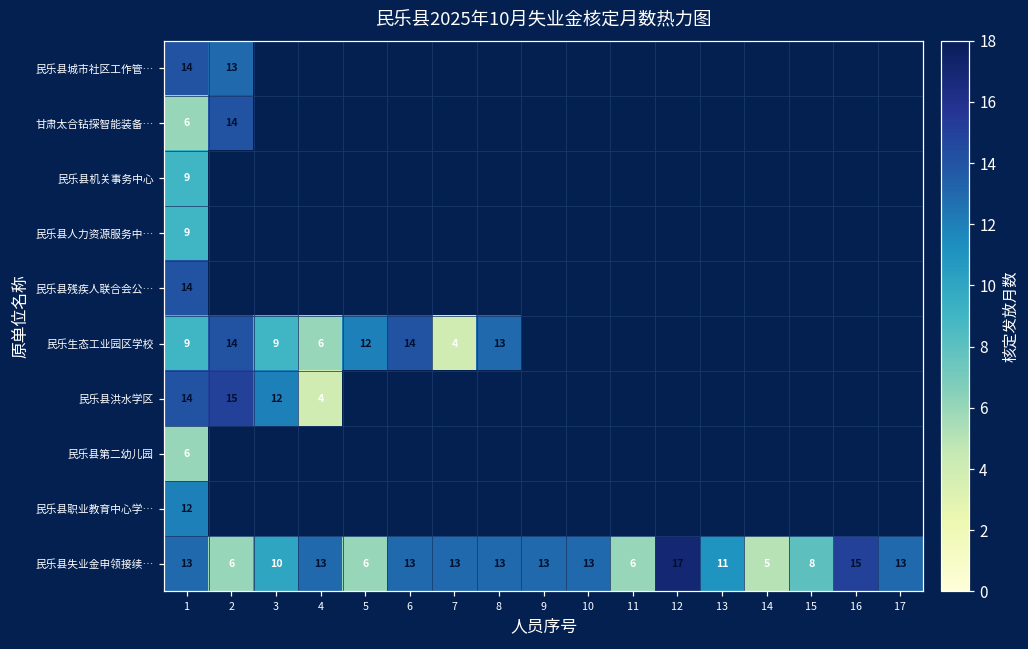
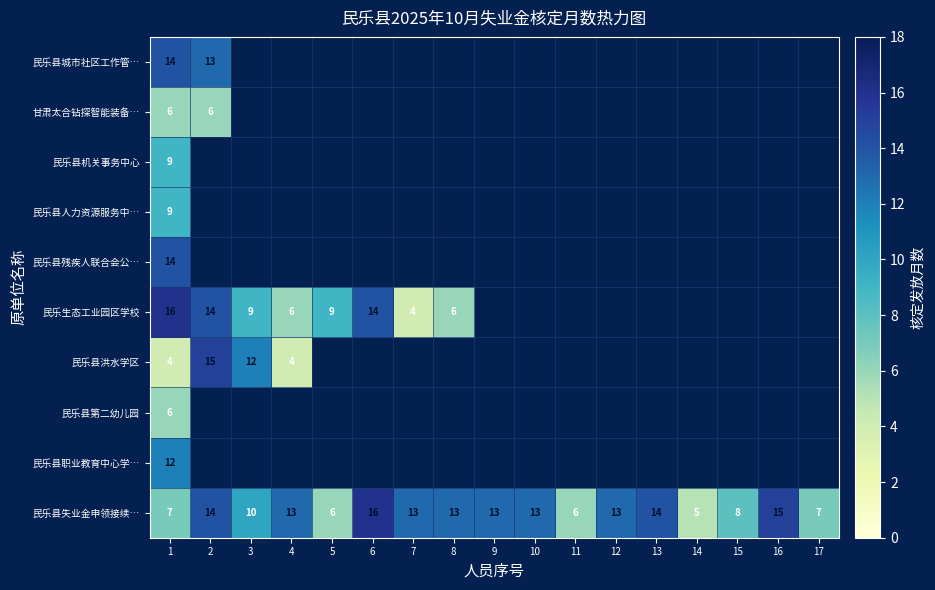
甘肃太合钻探智能装备…, 2: 14 -> 6
民乐生态工业园区学校, 1: 9 -> 16
民乐生态工业园区学校, 5: 12 -> 9
民乐生态工业园区学校, 8: 13 -> 6
民乐县洪水学区, 1: 14 -> 4
民乐县失业金申领接续…, 1: 13 -> 7
民乐县失业金申领接续…, 2: 6 -> 14
民乐县失业金申领接续…, 6: 13 -> 16
民乐县失业金申领接续…, 12: 17 -> 13
民乐县失业金申领接续…, 13: 11 -> 14
民乐县失业金申领接续…, 17: 13 -> 7
